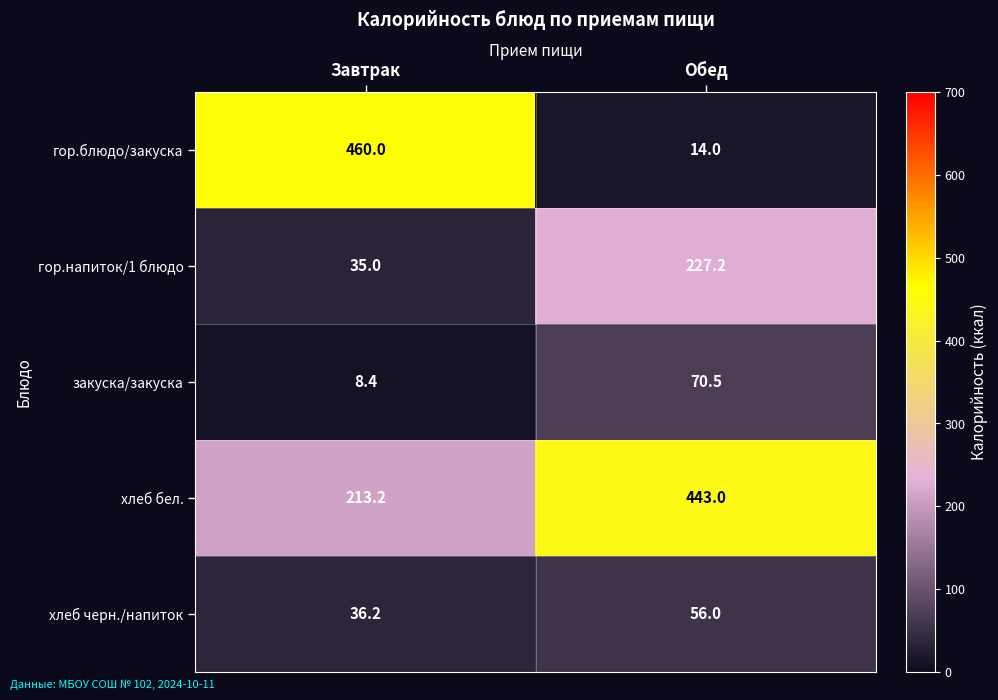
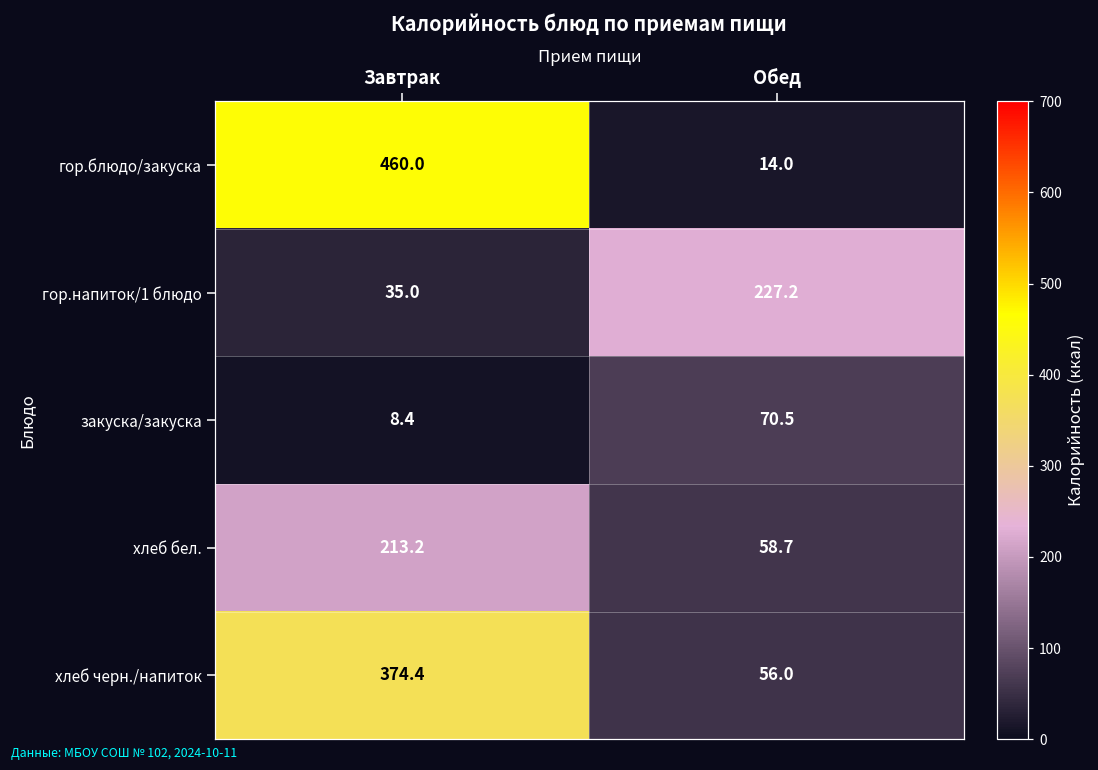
хлеб бел., Обед: 443.0 -> 58.7
хлеб черн./напиток, Завтрак: 36.2 -> 374.4
